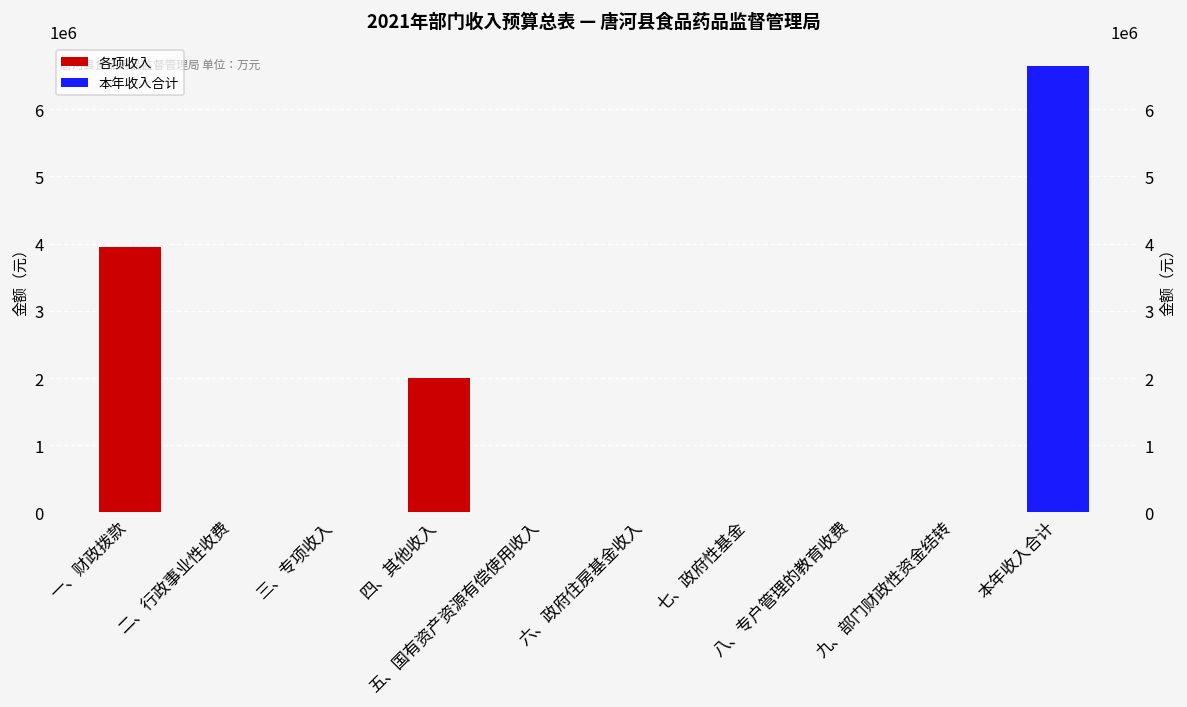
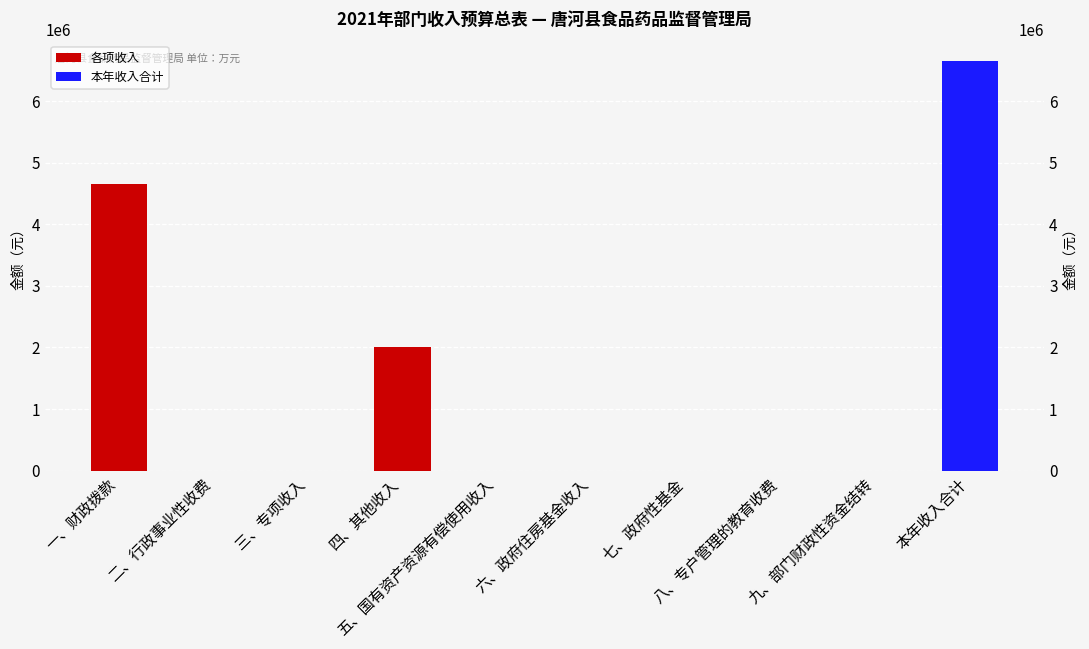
各项收入, 一、财政拨款: 4000000 -> 4600000
